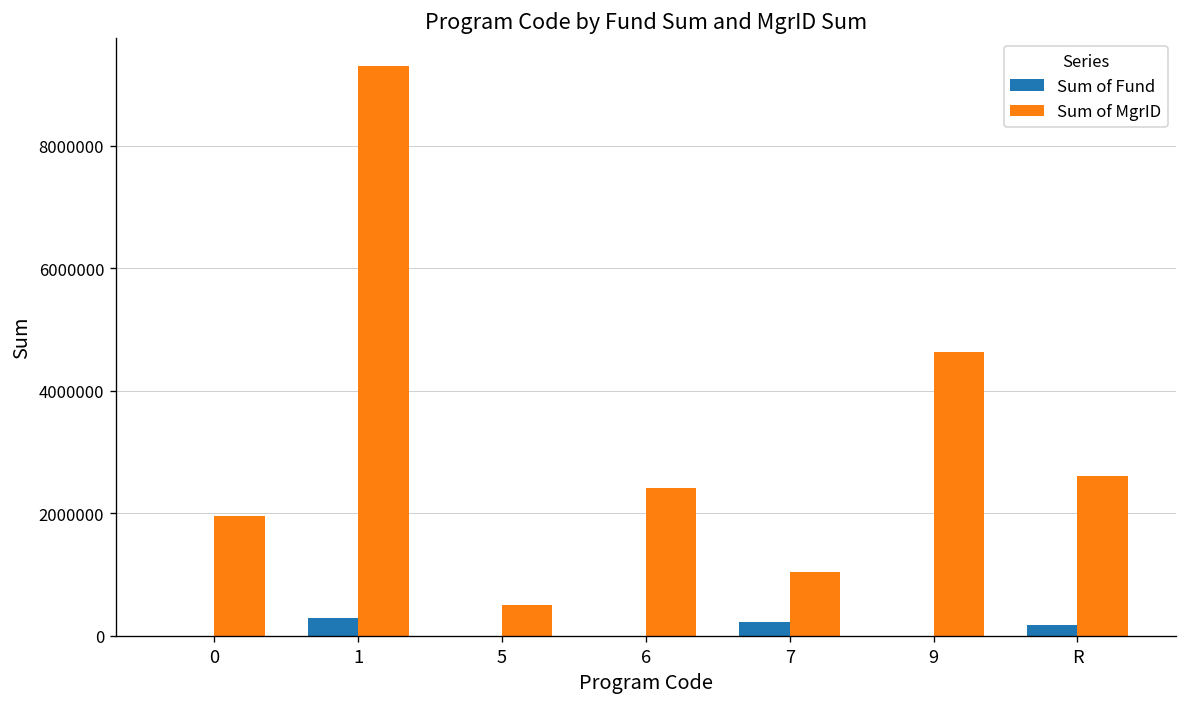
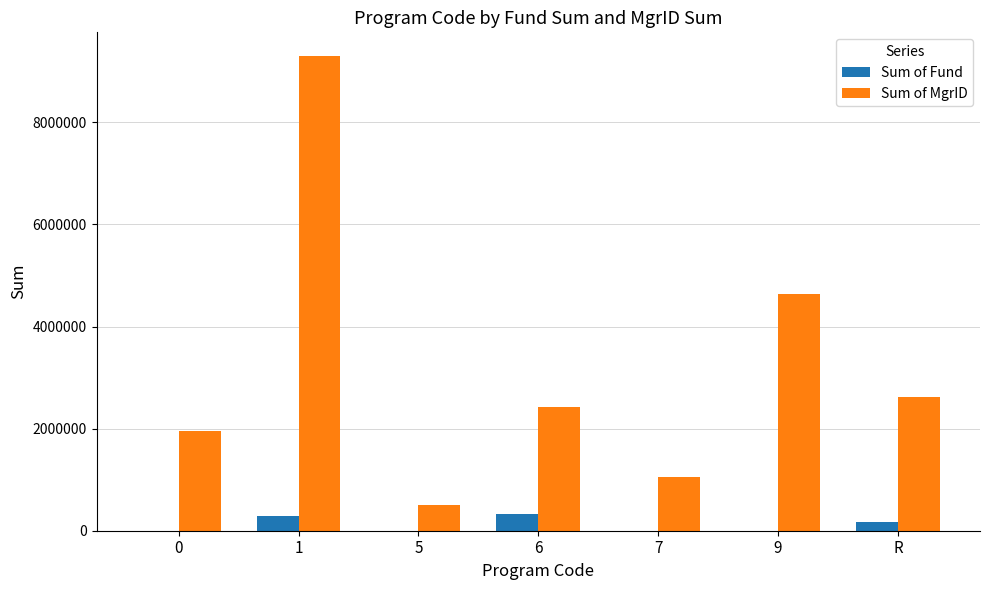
Sum of Fund, 6: 0 -> 300000
Sum of Fund, 7: 200000 -> 0
